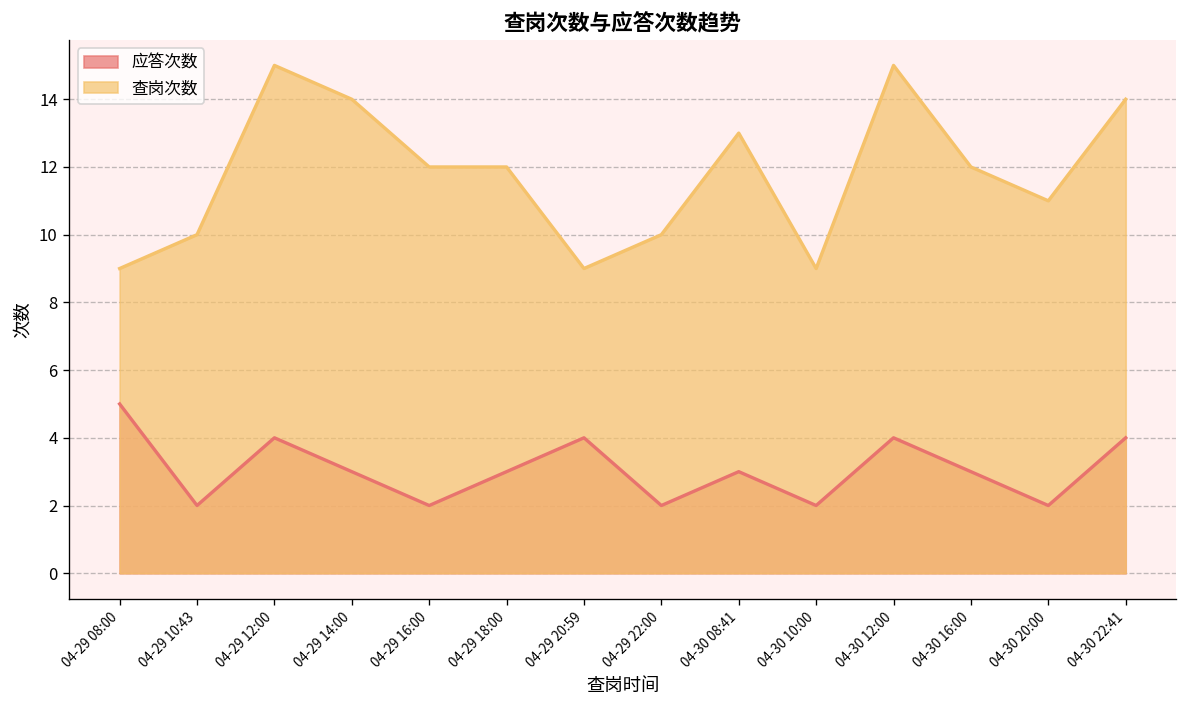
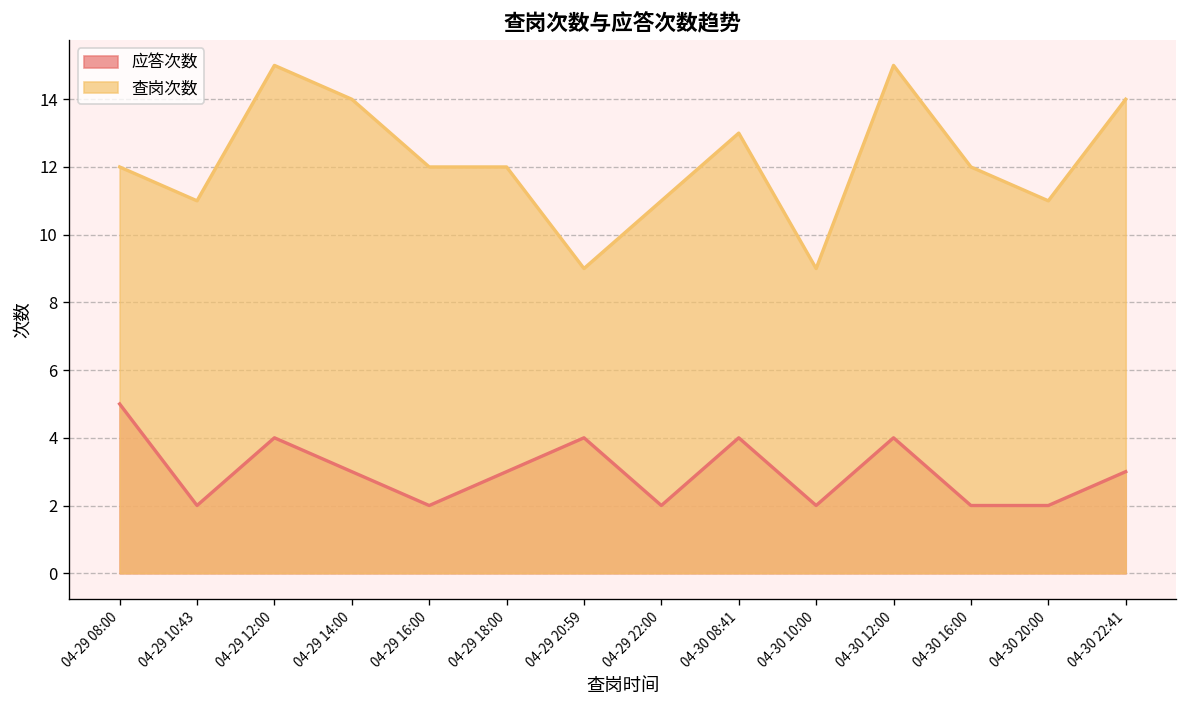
查岗次数, 04-29 08:00: 9 -> 12
查岗次数, 04-29 10:43: 10 -> 11
查岗次数, 04-29 22:00: 10 -> 11
应答次数, 04-30 08:41: 3 -> 4
应答次数, 04-30 16:00: 3 -> 2
应答次数, 04-30 22:41: 4 -> 3
